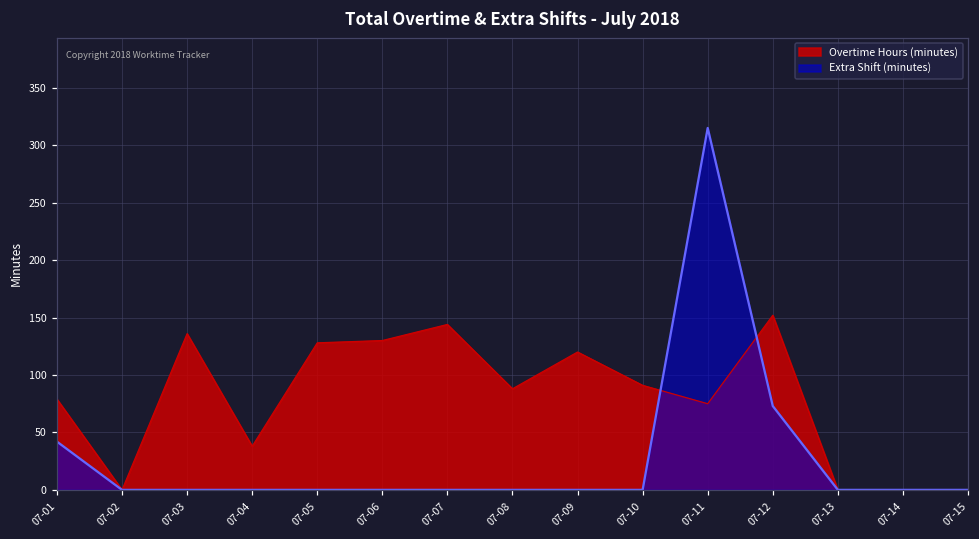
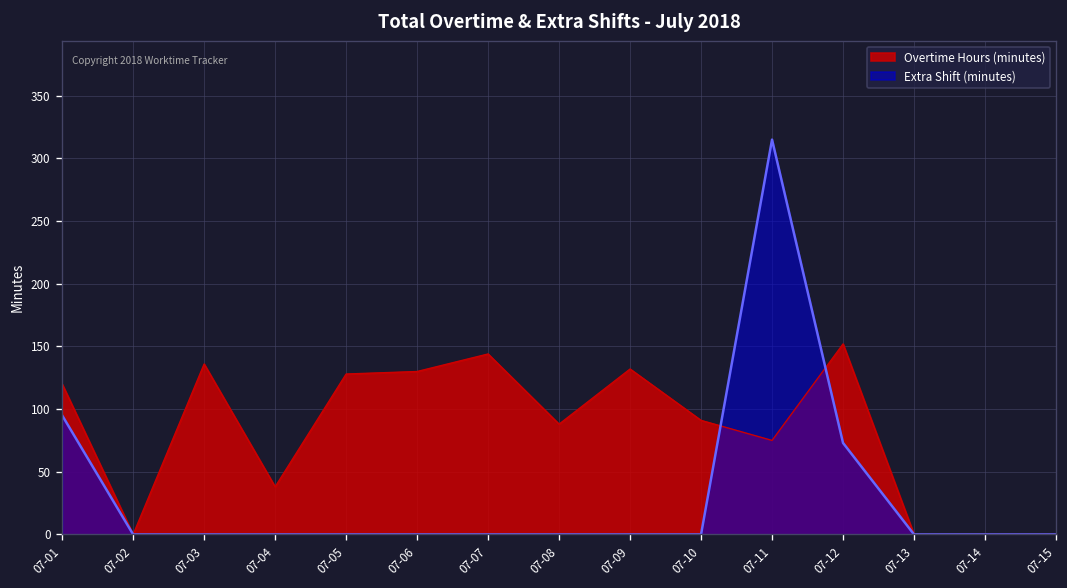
Overtime Hours (minutes), 07-01: 79 -> 120
Extra Shift (minutes), 07-01: 42 -> 95
Overtime Hours (minutes), 07-09: 120 -> 132
